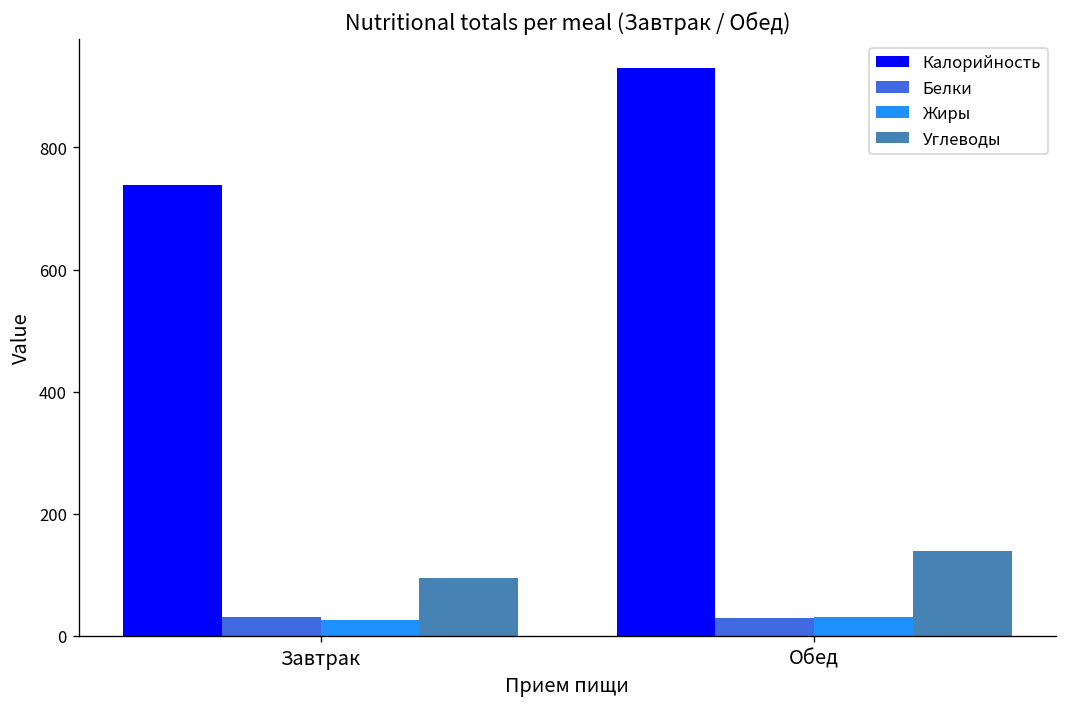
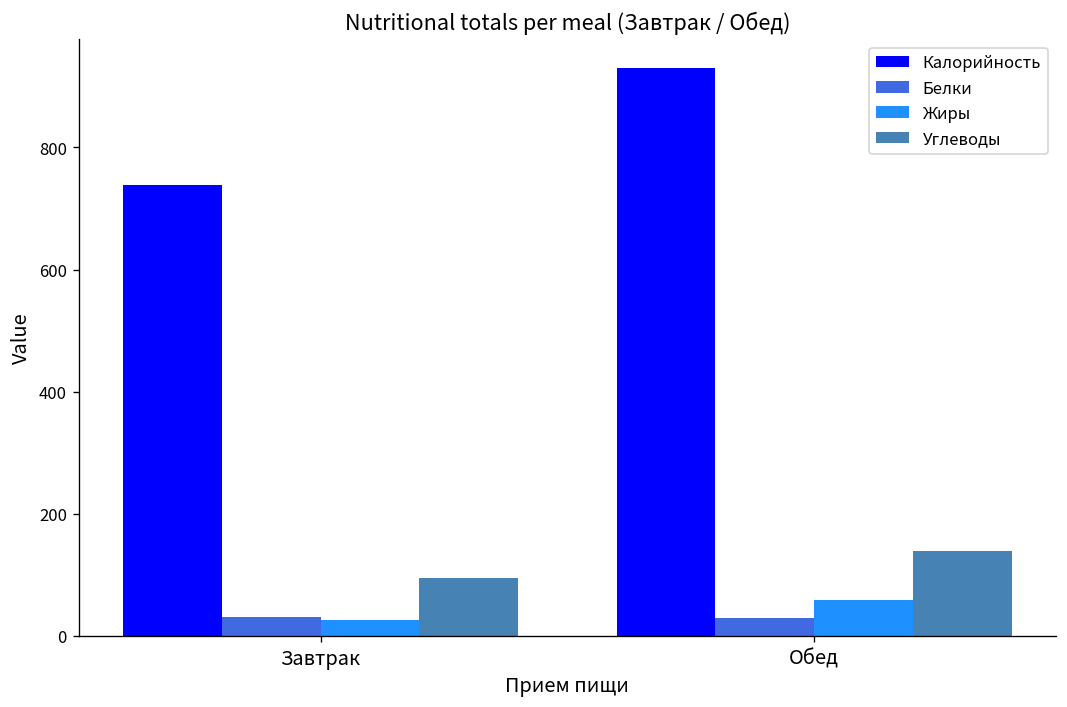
Жиры, Обед: 30 -> 60
